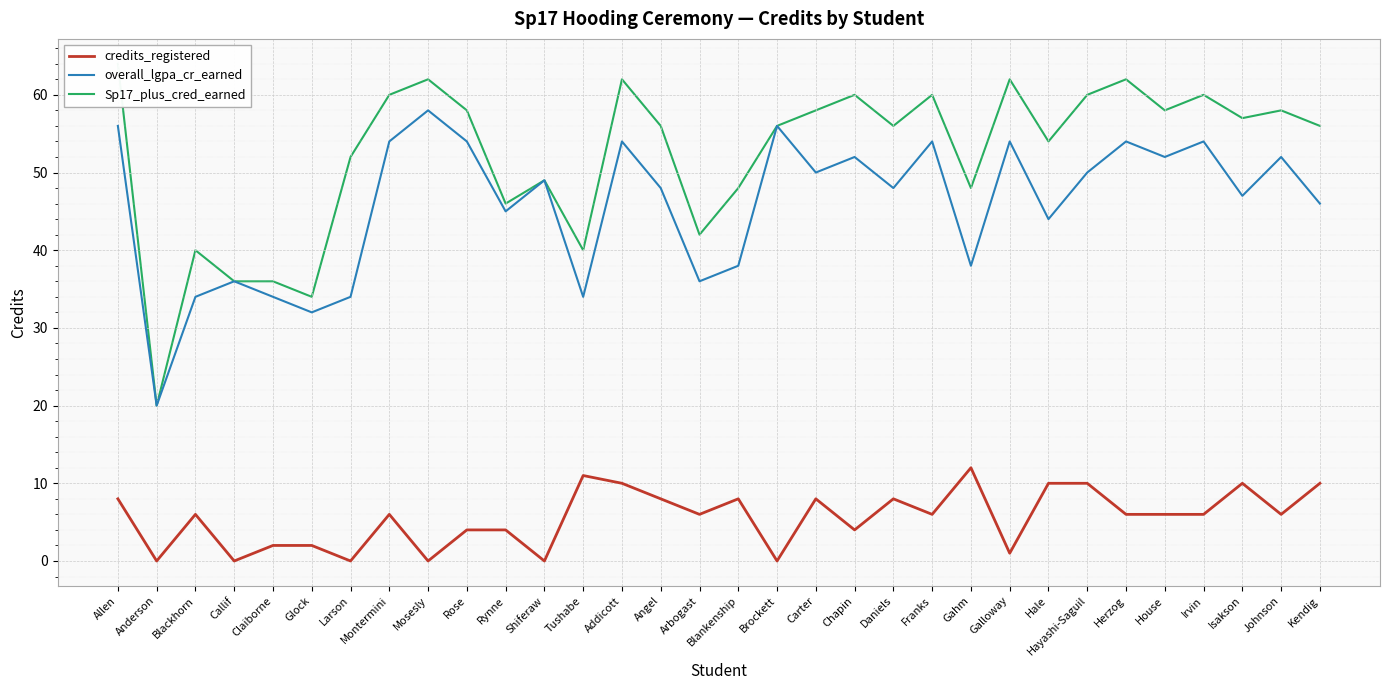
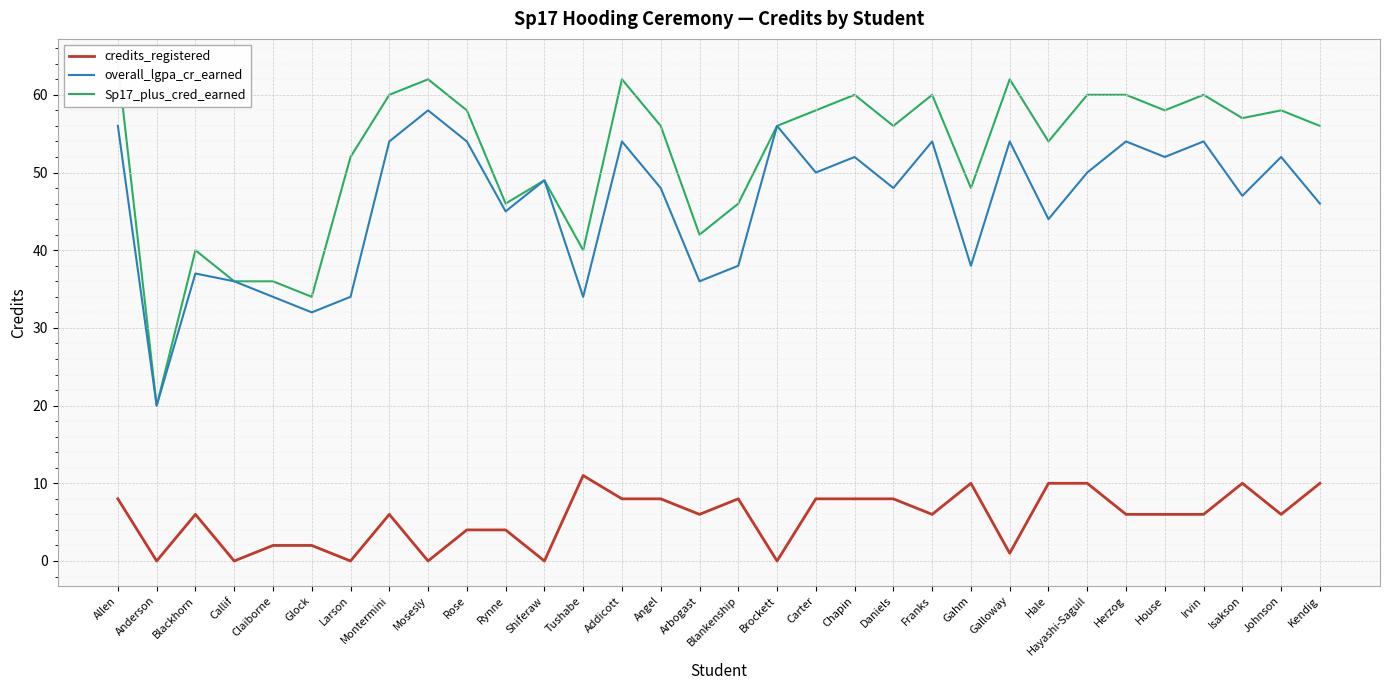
overall_lgpa_cr_earned, Blackhorn: 34 -> 37
credits_registered, Addicott: 10 -> 8
Sp17_plus_cred_earned, Blankenship: 48 -> 46
credits_registered, Chapin: 4 -> 8
credits_registered, Gahm: 12 -> 10
Sp17_plus_cred_earned, Herzog: 62 -> 60
